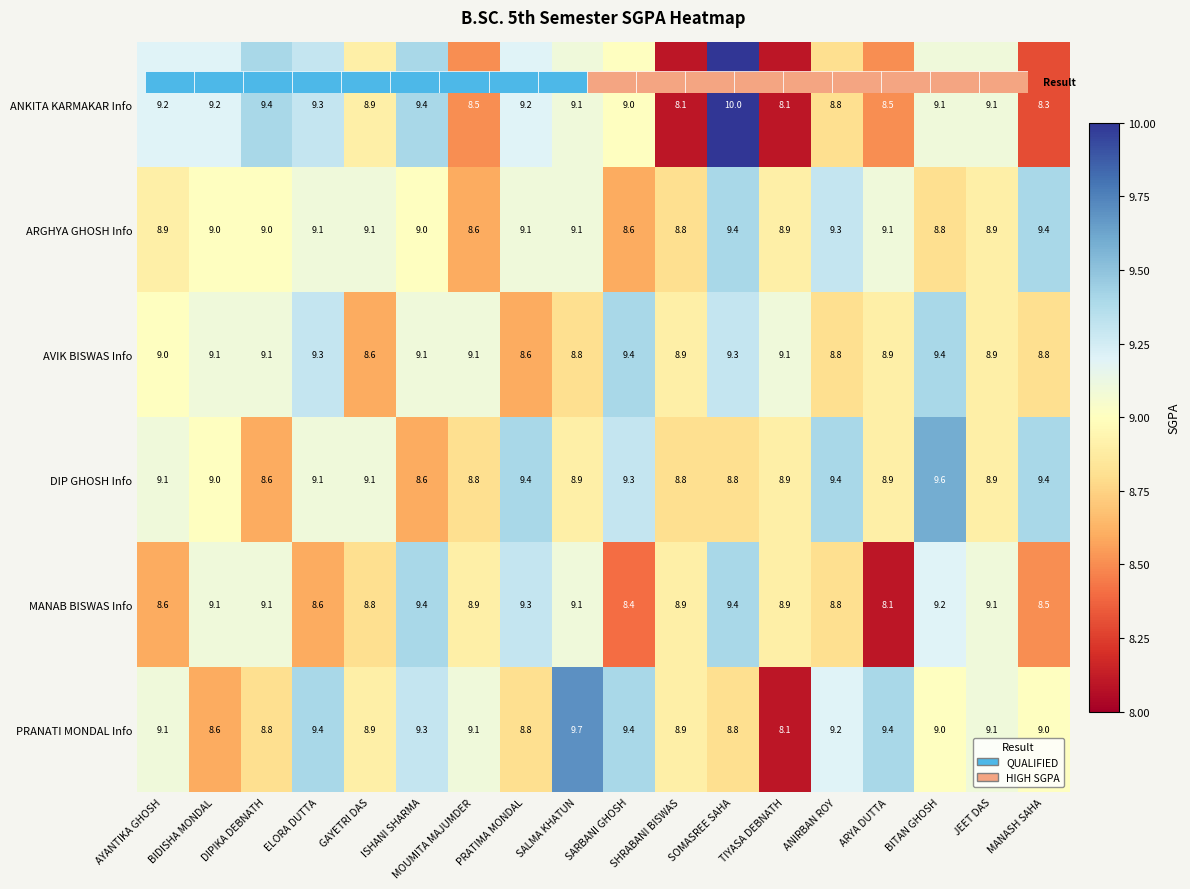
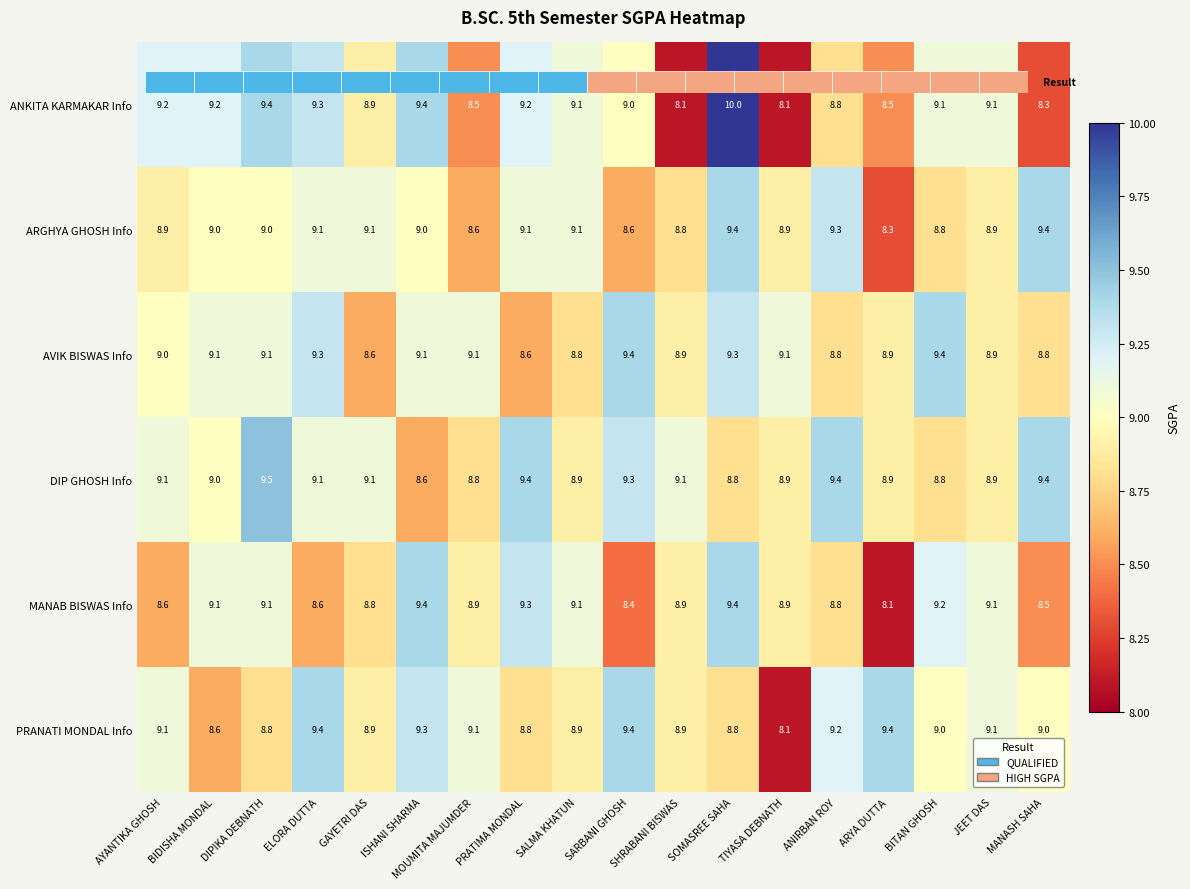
B.SC. 5th Semester SGPA Heatmap, ARGHYA GHOSH Info, ARYA DUTTA: 9.1 -> 8.3
B.SC. 5th Semester SGPA Heatmap, DIP GHOSH Info, DIPIKA DEBNATH: 8.6 -> 9.5
B.SC. 5th Semester SGPA Heatmap, DIP GHOSH Info, SHRABANI BISWAS: 8.8 -> 9.1
B.SC. 5th Semester SGPA Heatmap, DIP GHOSH Info, BITAN GHOSH: 9.6 -> 8.8
B.SC. 5th Semester SGPA Heatmap, PRANATI MONDAL Info, SALMA KHATUN: 9.7 -> 8.9
